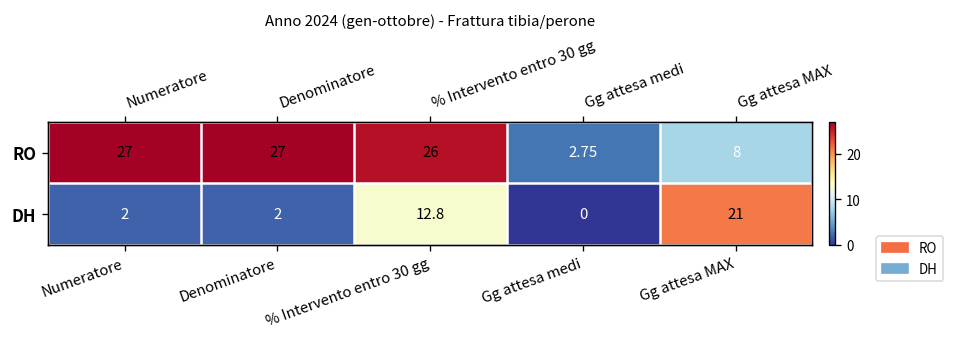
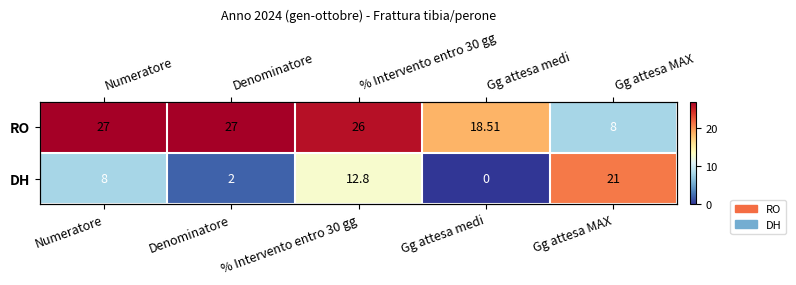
RO, Gg attesa medi: 2.75 -> 18.51
DH, Numeratore: 2 -> 8
